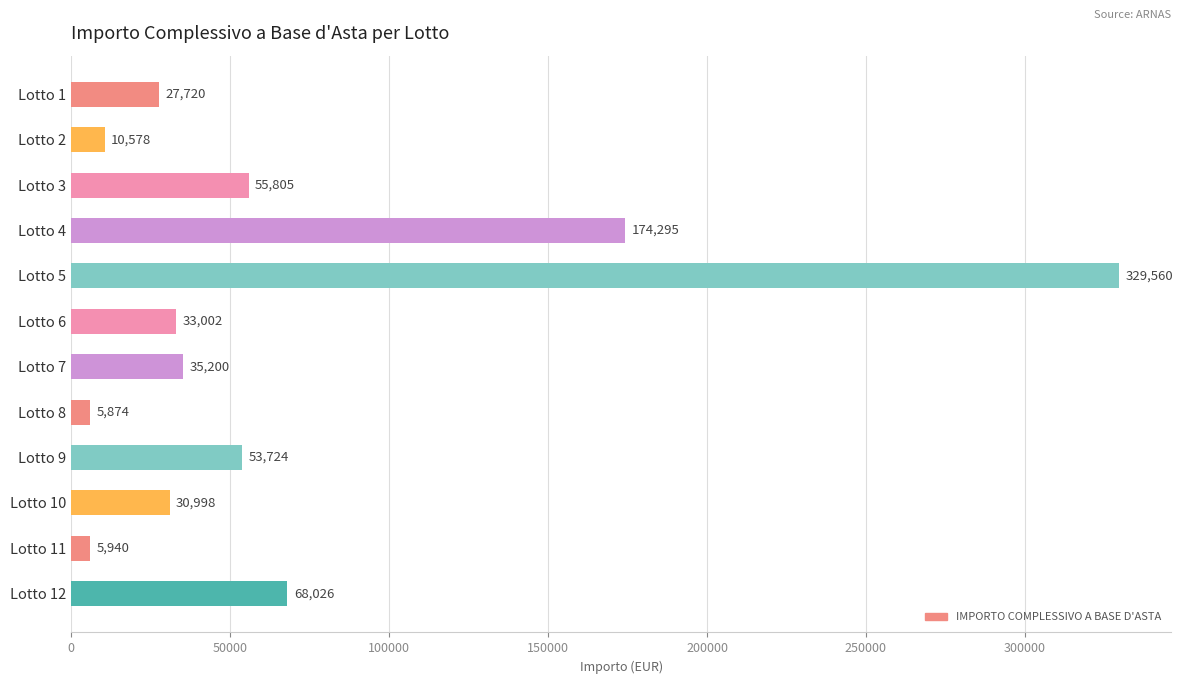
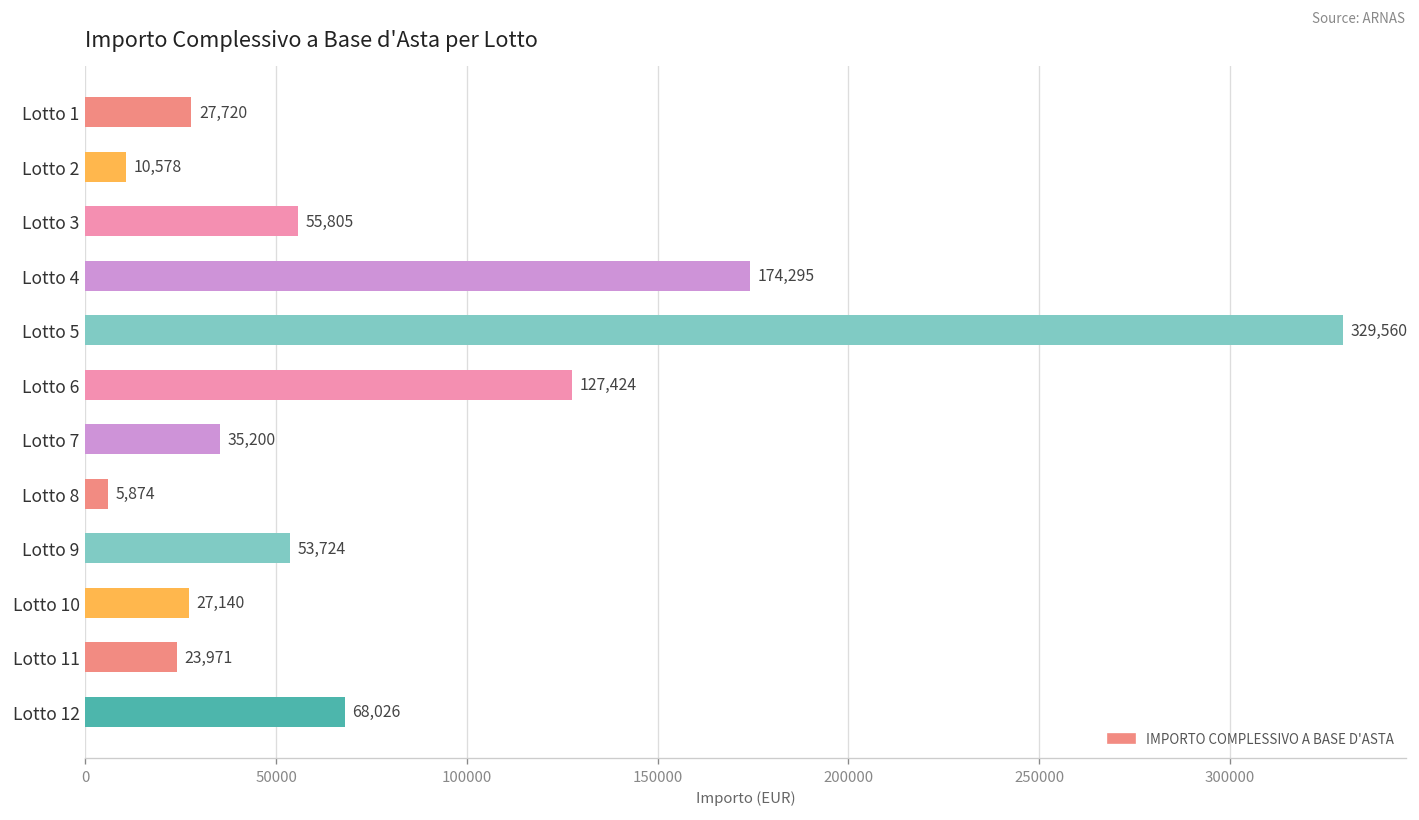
Lotto 6: 33,002 -> 127,424
Lotto 10: 30,998 -> 27,140
Lotto 11: 5,940 -> 23,971
